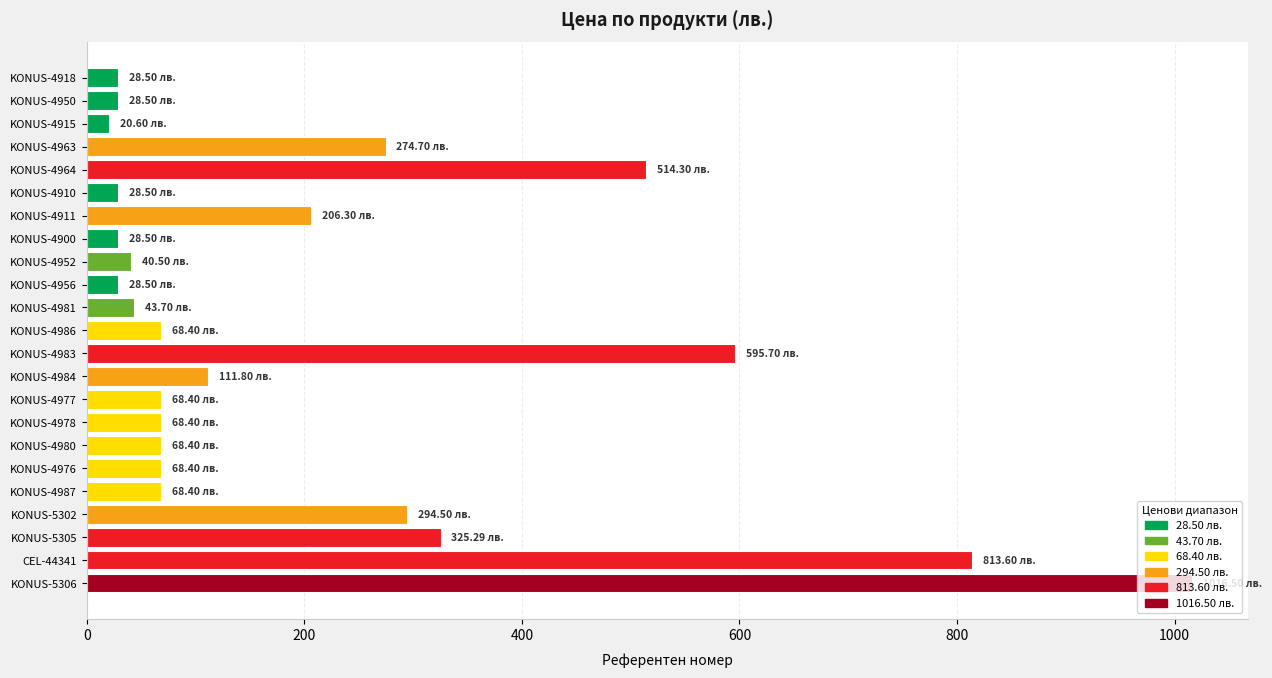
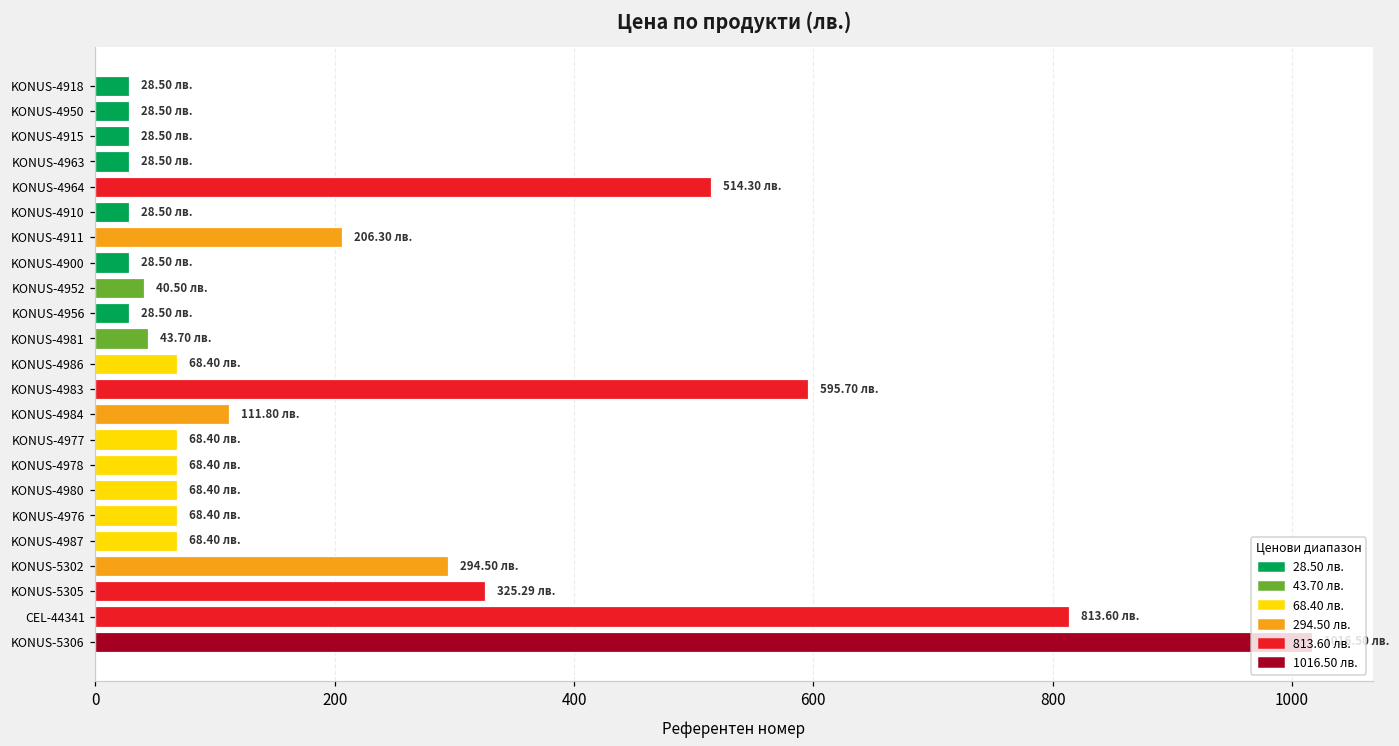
KONUS-4915: 20.60 -> 28.50
KONUS-4963: 274.70 -> 28.50
